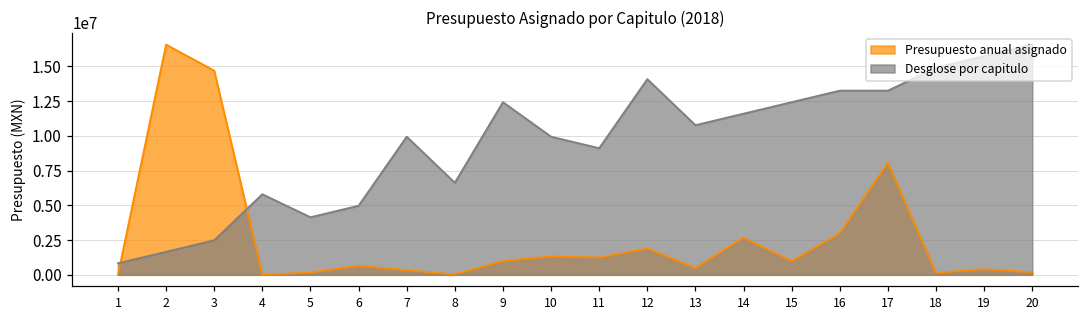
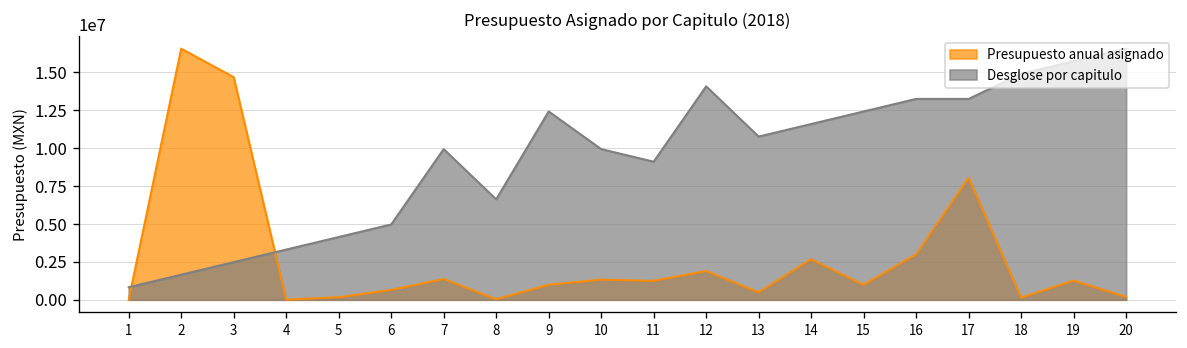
Desglose por capitulo, 4: 5800000 -> 3300000
Presupuesto anual asignado, 7: 300000 -> 1400000
Presupuesto anual asignado, 19: 400000 -> 1300000
